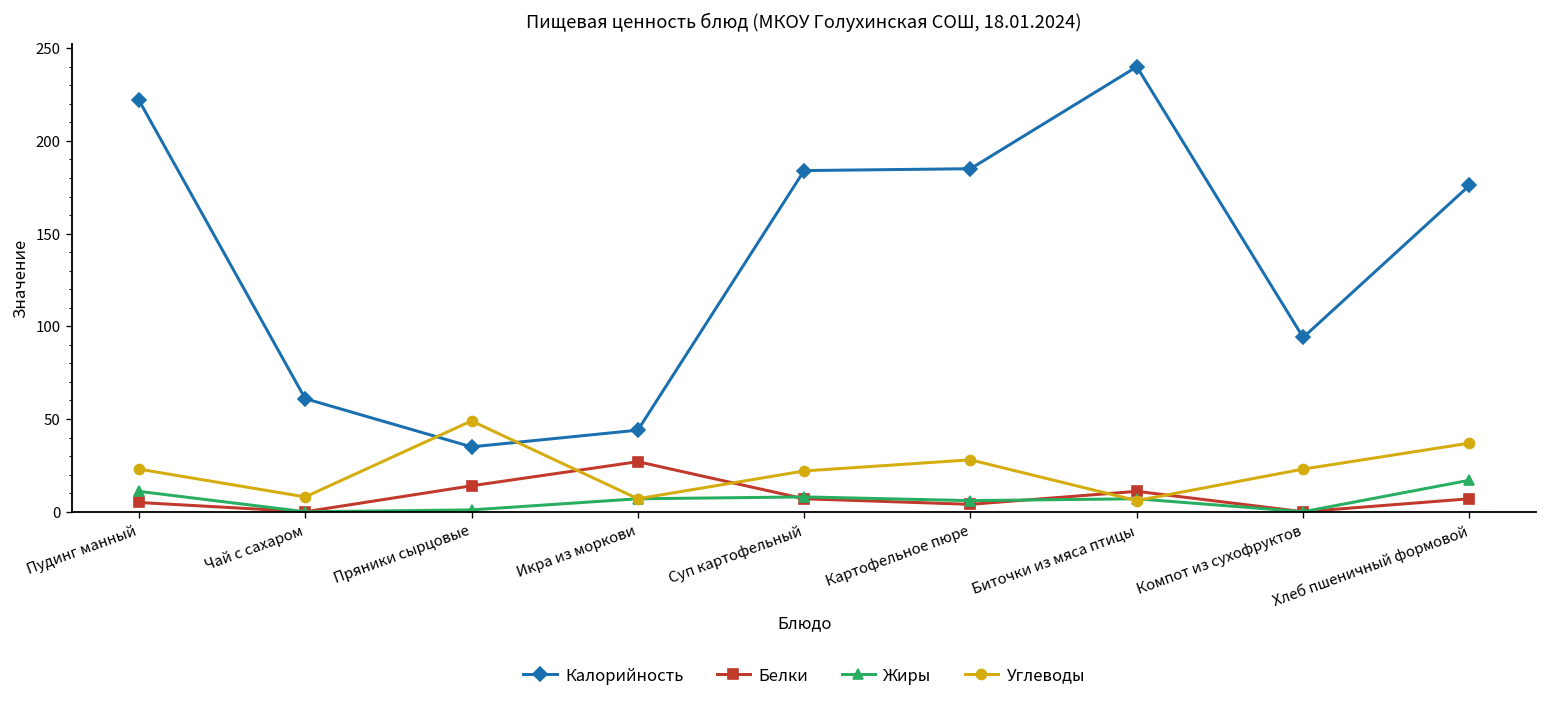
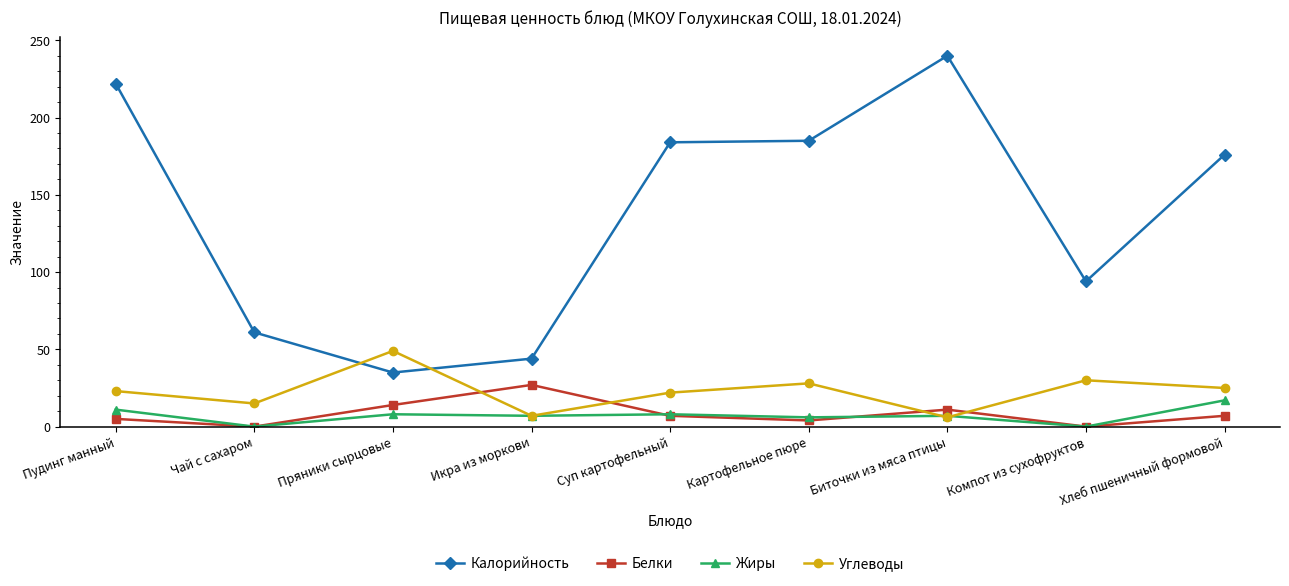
Углеводы, Чай с сахаром: 8 -> 15
Жиры, Пряники сырцовые: 1 -> 8
Углеводы, Компот из сухофруктов: 23 -> 30
Углеводы, Хлеб пшеничный формовой: 37 -> 25
